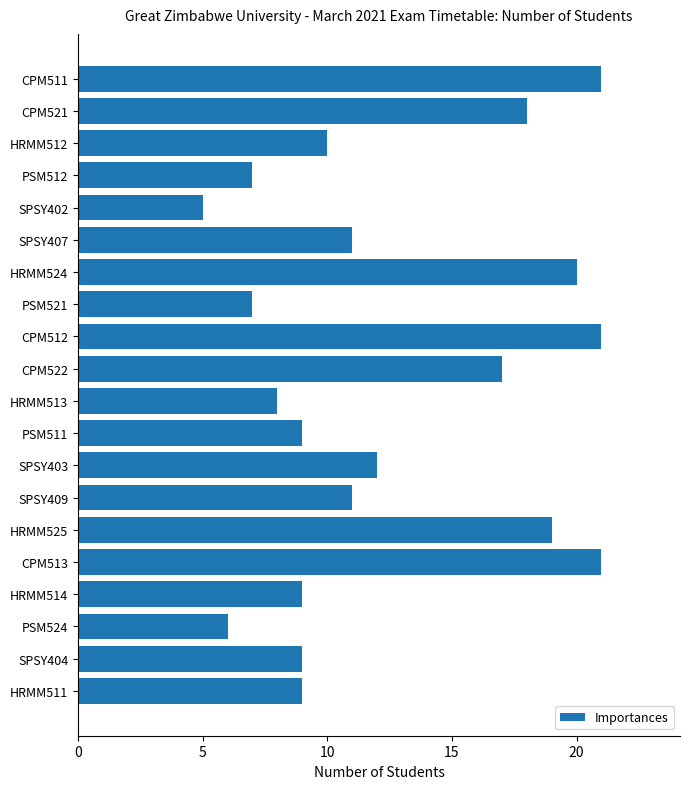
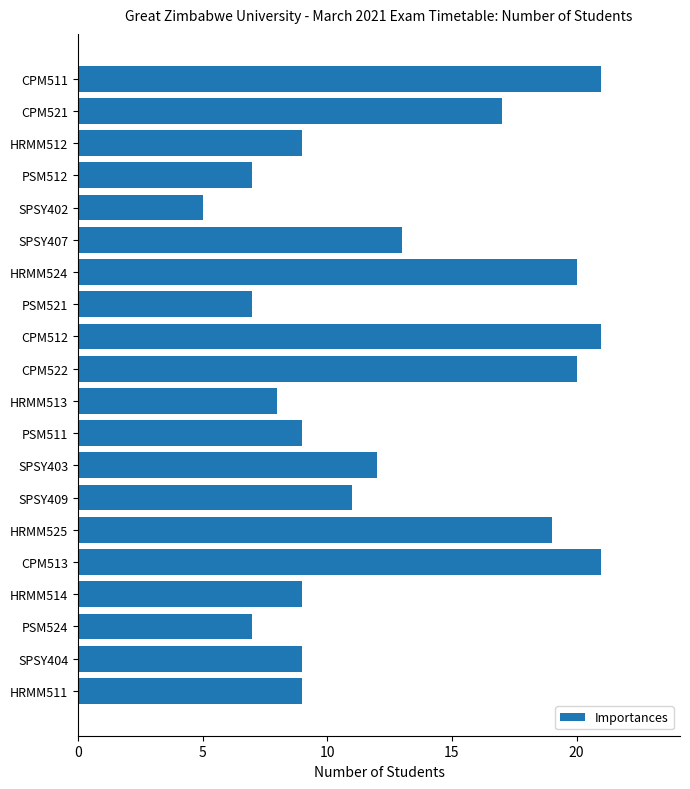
CPM521: 18 -> 17
HRMM512: 10 -> 9
SPSY407: 11 -> 13
CPM522: 17 -> 20
PSM524: 6 -> 7
